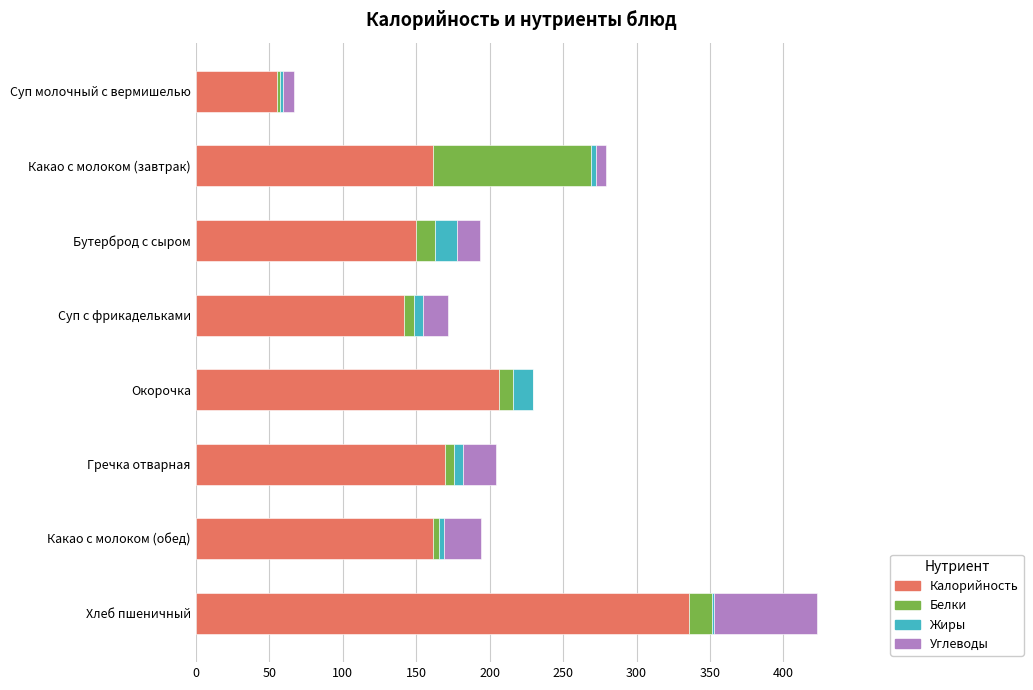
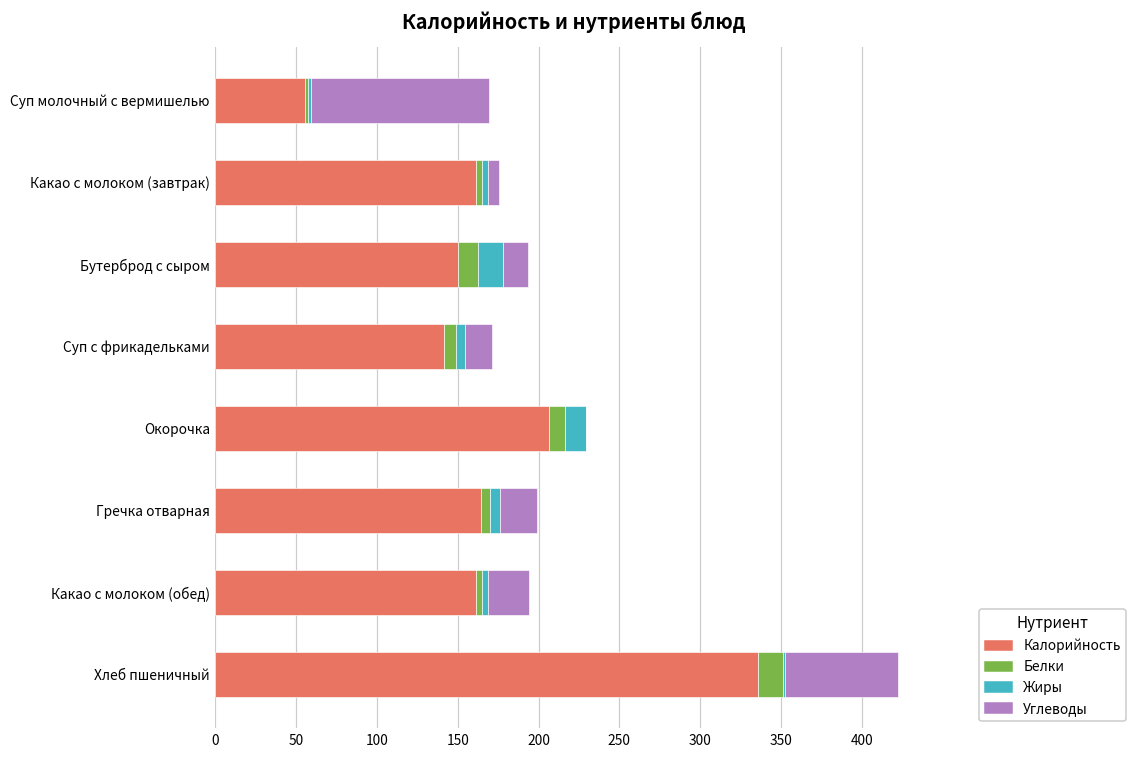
Углеводы, Суп молочный с вермишелью: 7 -> 110
Белки, Какао с молоком (завтрак): 108 -> 4
Калорийность, Гречка отварная: 170 -> 164
